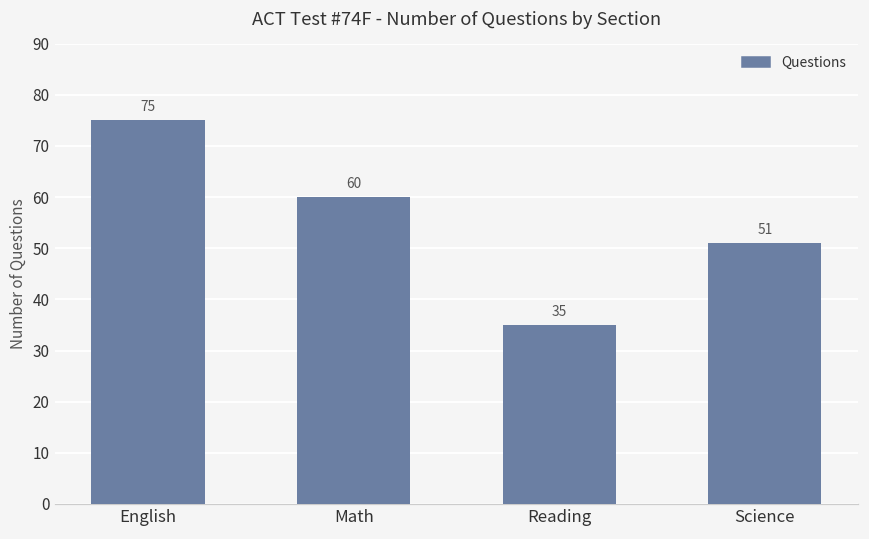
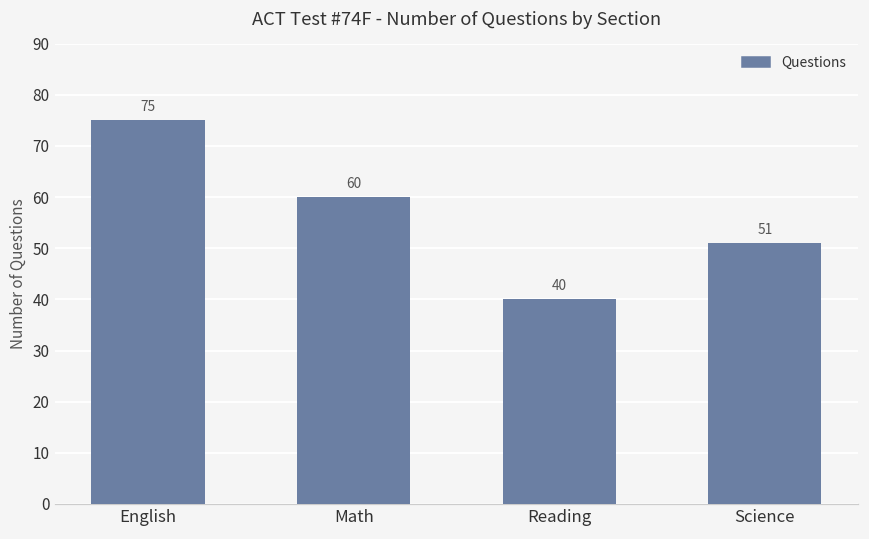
Reading: 35 -> 40
